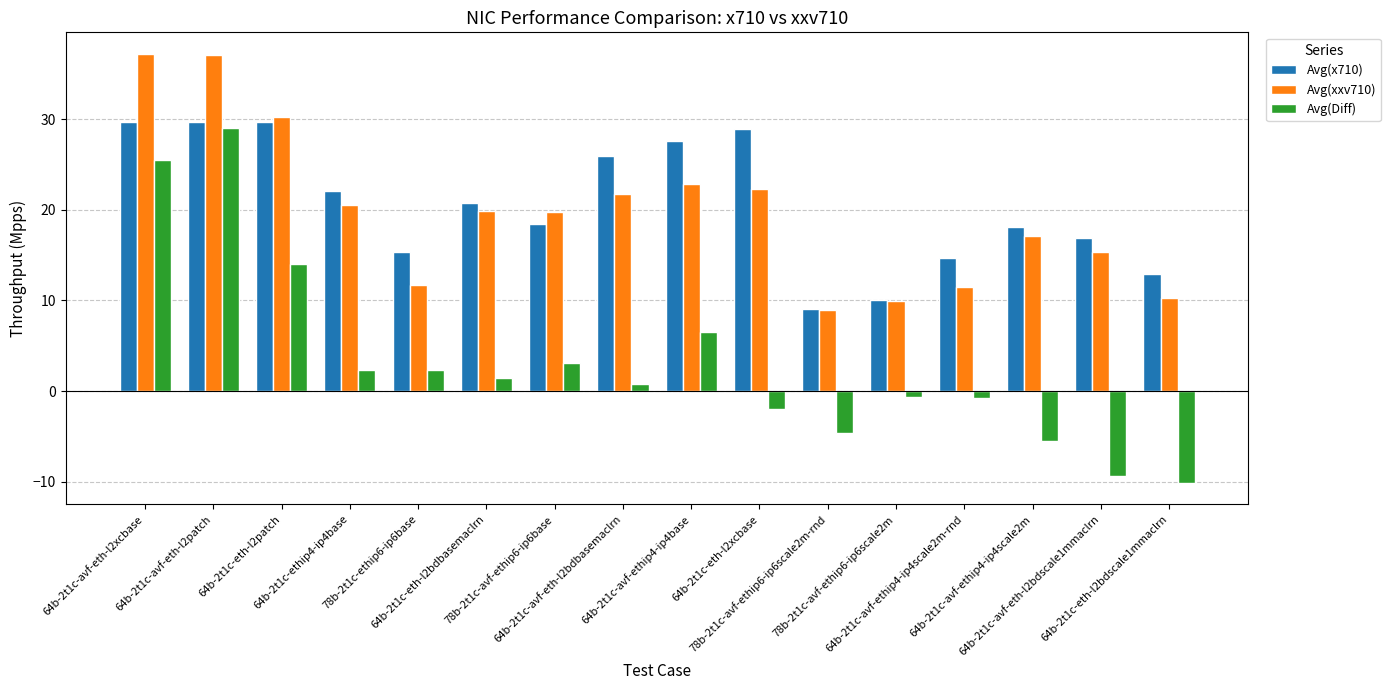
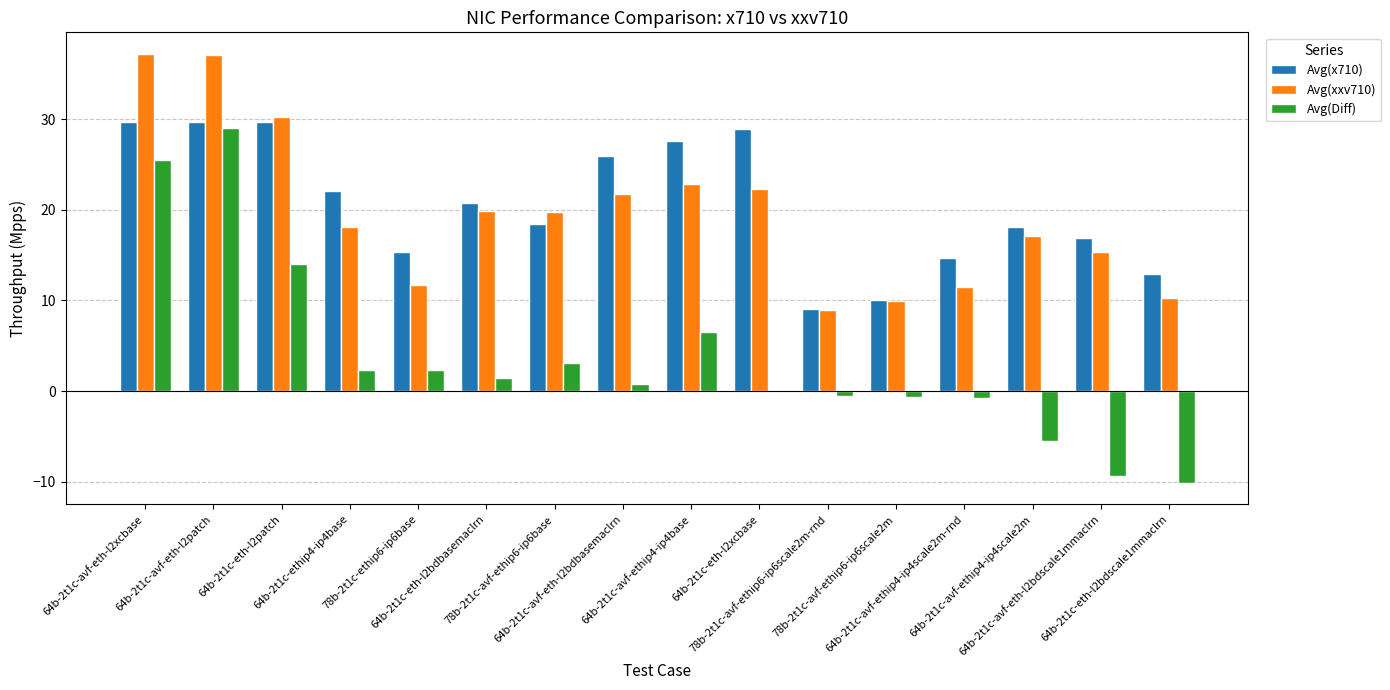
Avg(xxv710), 64b-2t1c-ethip4-ip4base: 20 -> 18
Avg(Diff), 64b-2t1c-eth-l2xcbase: -2 -> 0
Avg(Diff), 78b-2t1c-avf-ethip6-ip6scale2m-rnd: -5 -> -1
